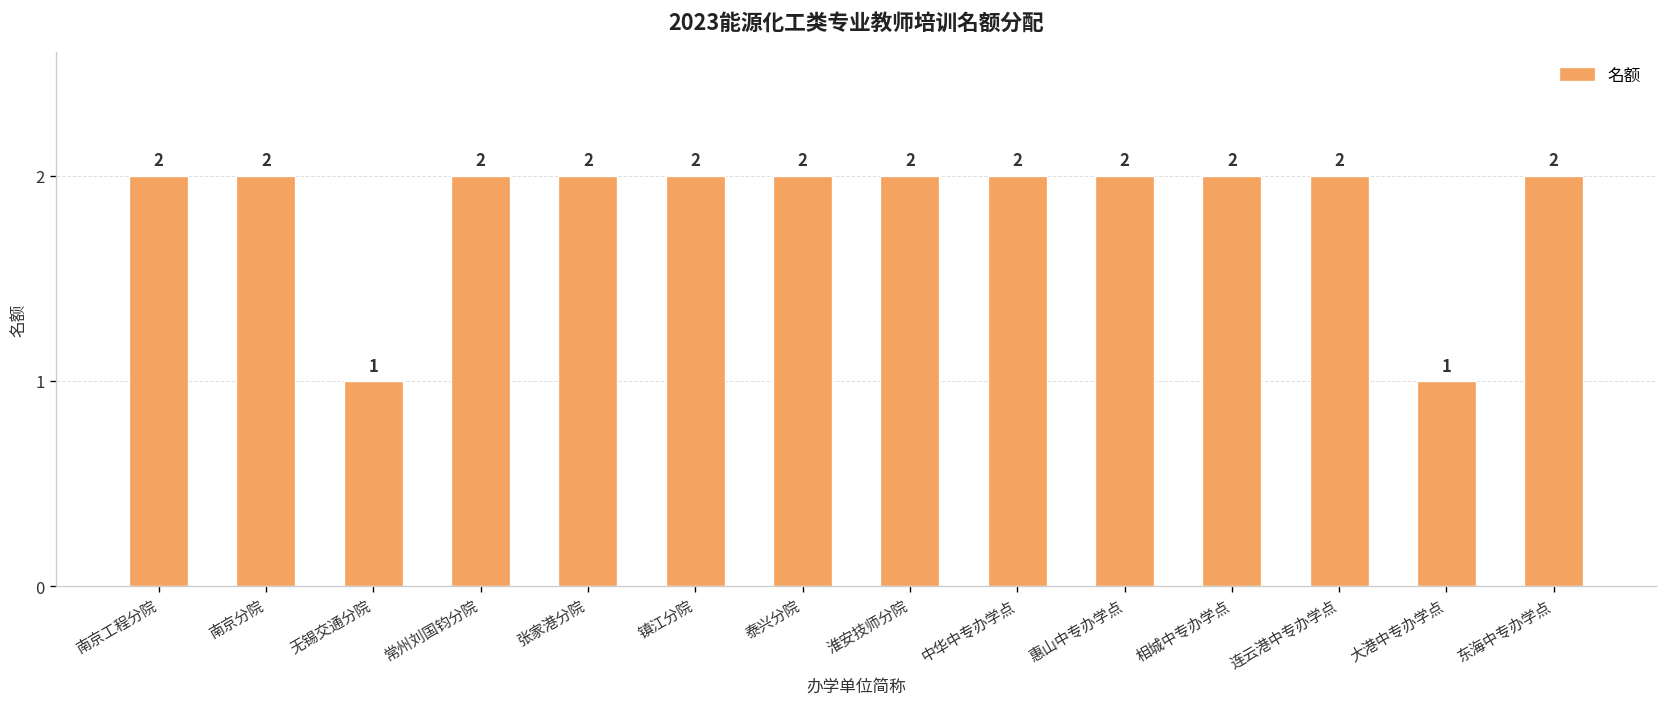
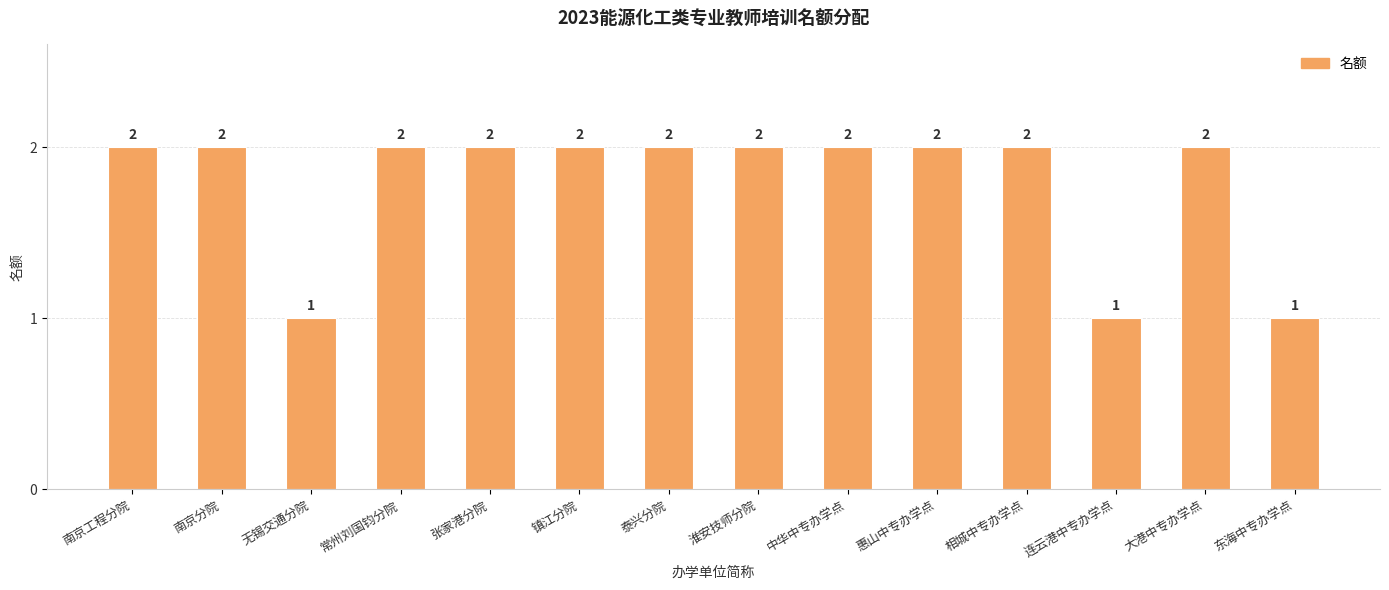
连云港中专办学点: 2 -> 1
大港中专办学点: 1 -> 2
东海中专办学点: 2 -> 1
